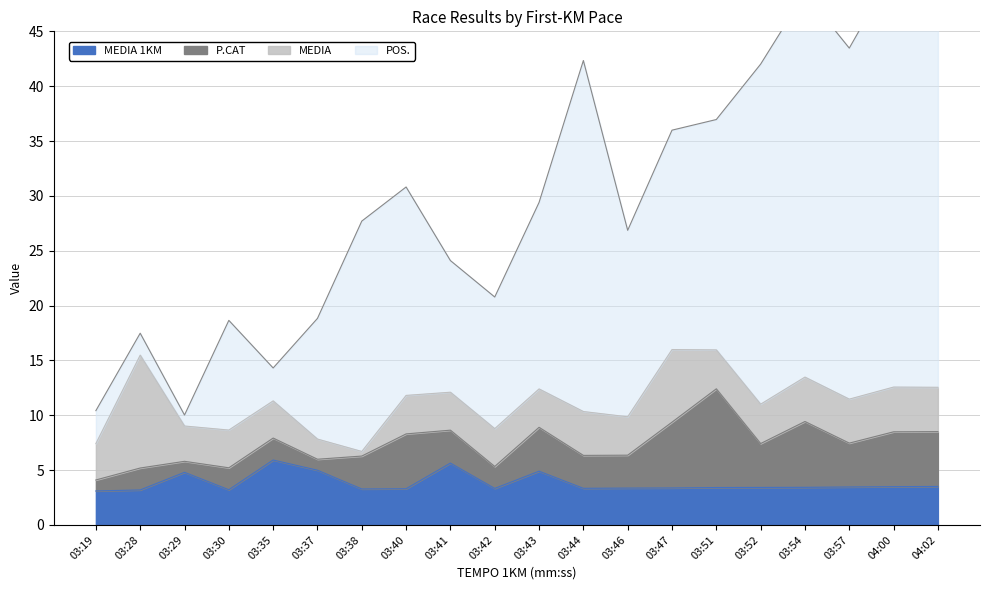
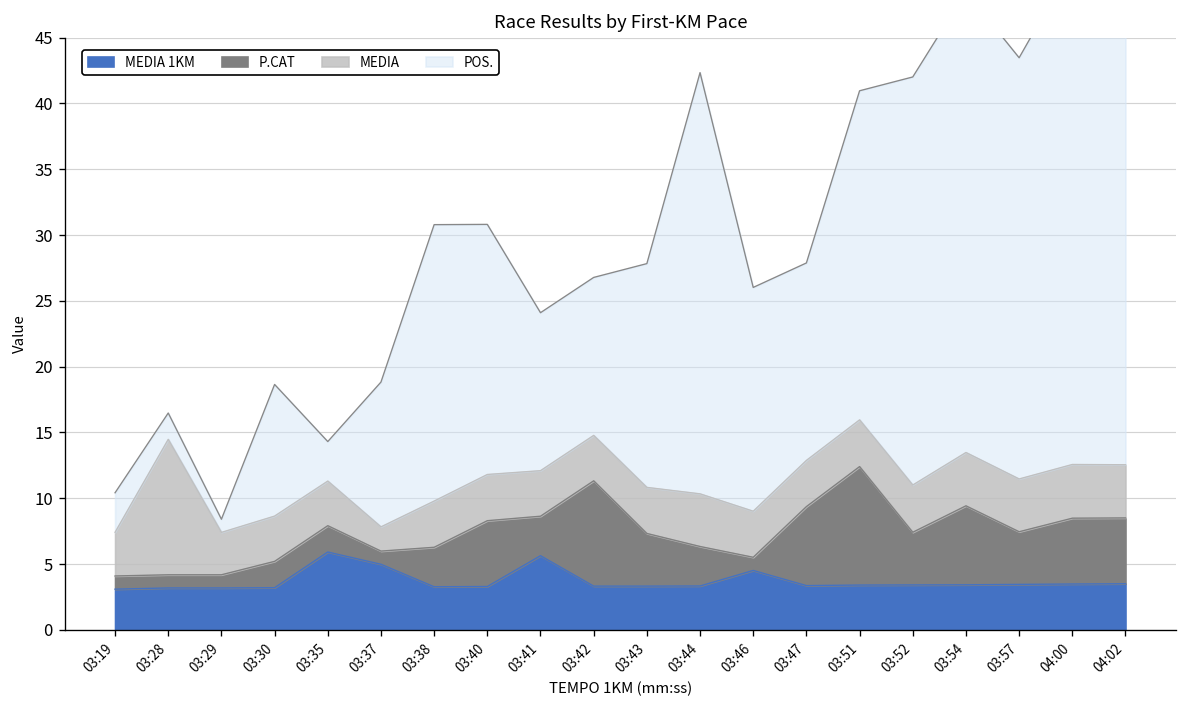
P.CAT, 03:28: 2 -> 1
MEDIA 1KM, 03:29: 4.8 -> 3.2
MEDIA, 03:38: 0.4 -> 3.5
P.CAT, 03:42: 2 -> 8
MEDIA 1KM, 03:43: 4.9 -> 3.3
MEDIA 1KM, 03:46: 3.4 -> 4.5
P.CAT, 03:46: 3 -> 1
MEDIA, 03:47: 6.6 -> 3.5
POS., 03:47: 20 -> 15
POS., 03:51: 21 -> 25
